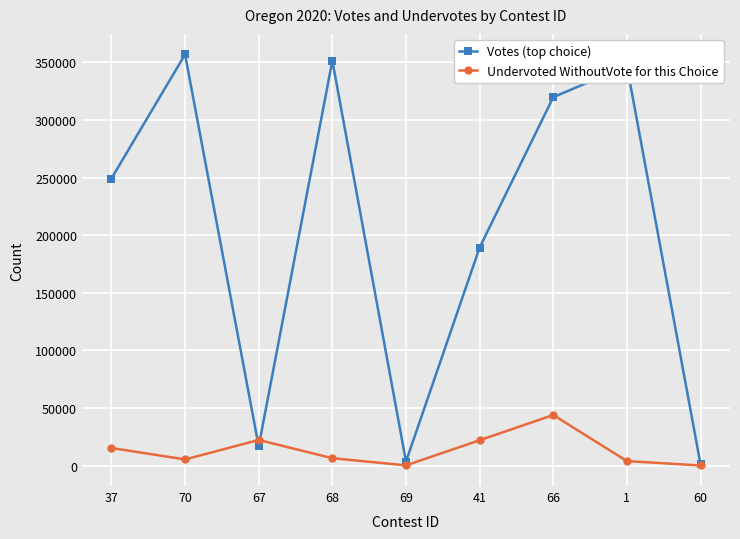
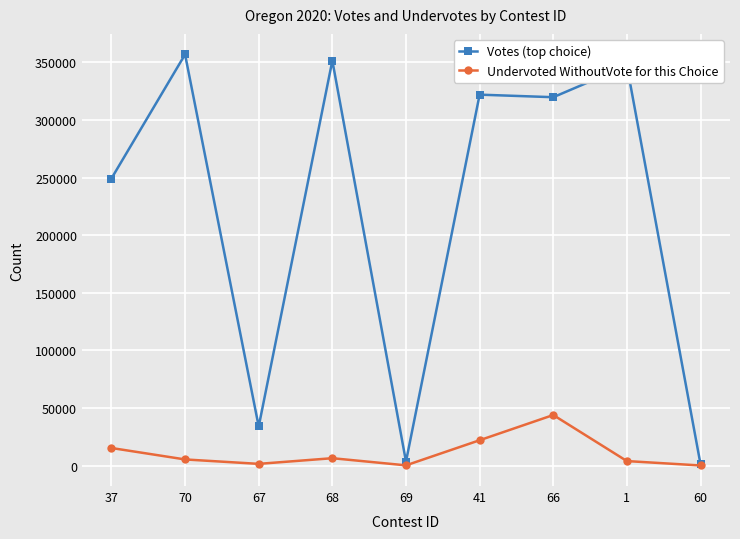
Votes (top choice), 67: 17000 -> 34000
Undervoted WithoutVote for this Choice, 67: 22000 -> 1000
Votes (top choice), 41: 189000 -> 322000
